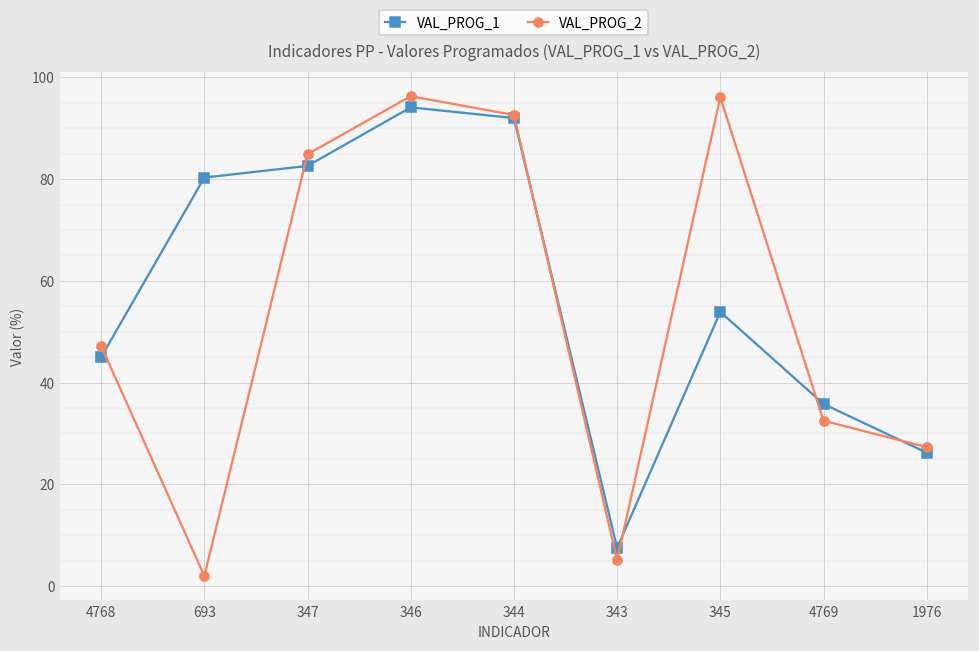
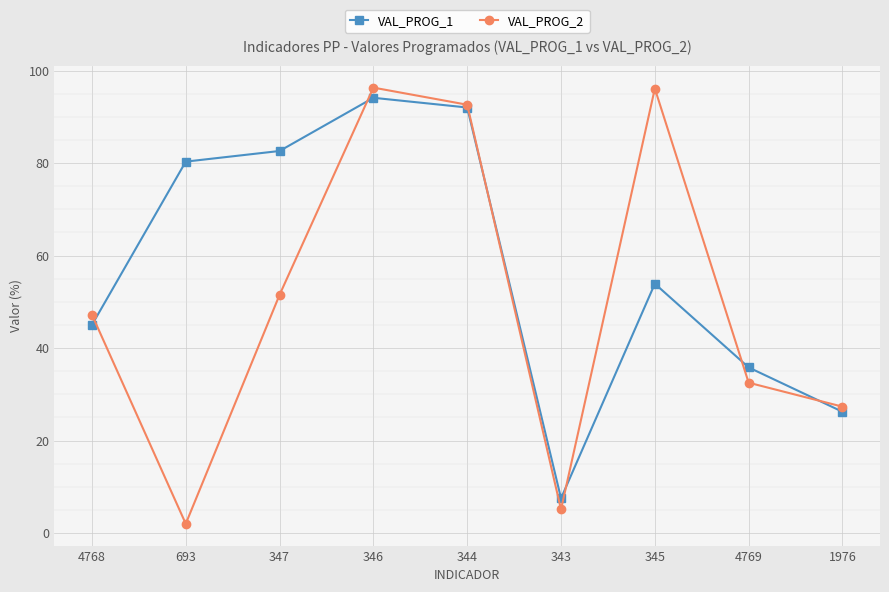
VAL_PROG_2, 347: 85 -> 52
